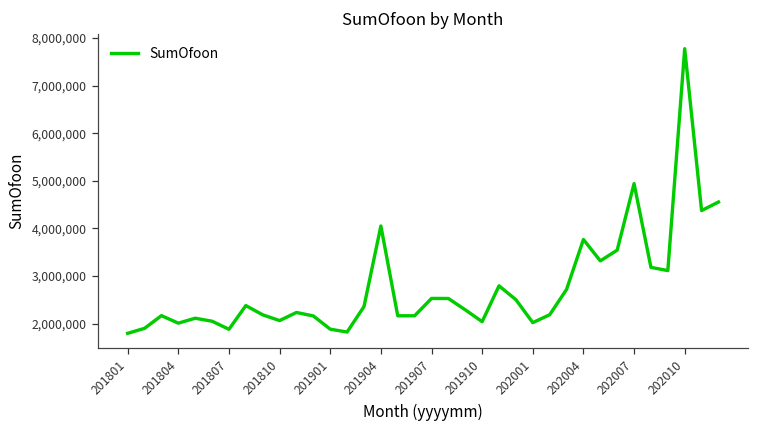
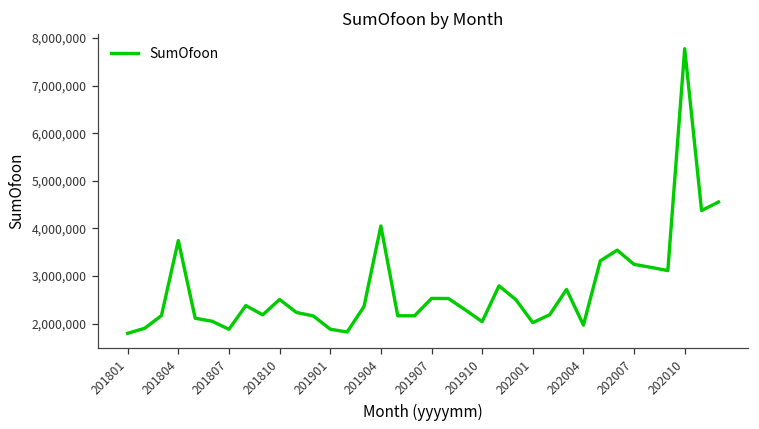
201804: 2,000,000 -> 3,700,000
201810: 2,100,000 -> 2,500,000
202004: 3,800,000 -> 2,000,000
202007: 4,900,000 -> 3,200,000
